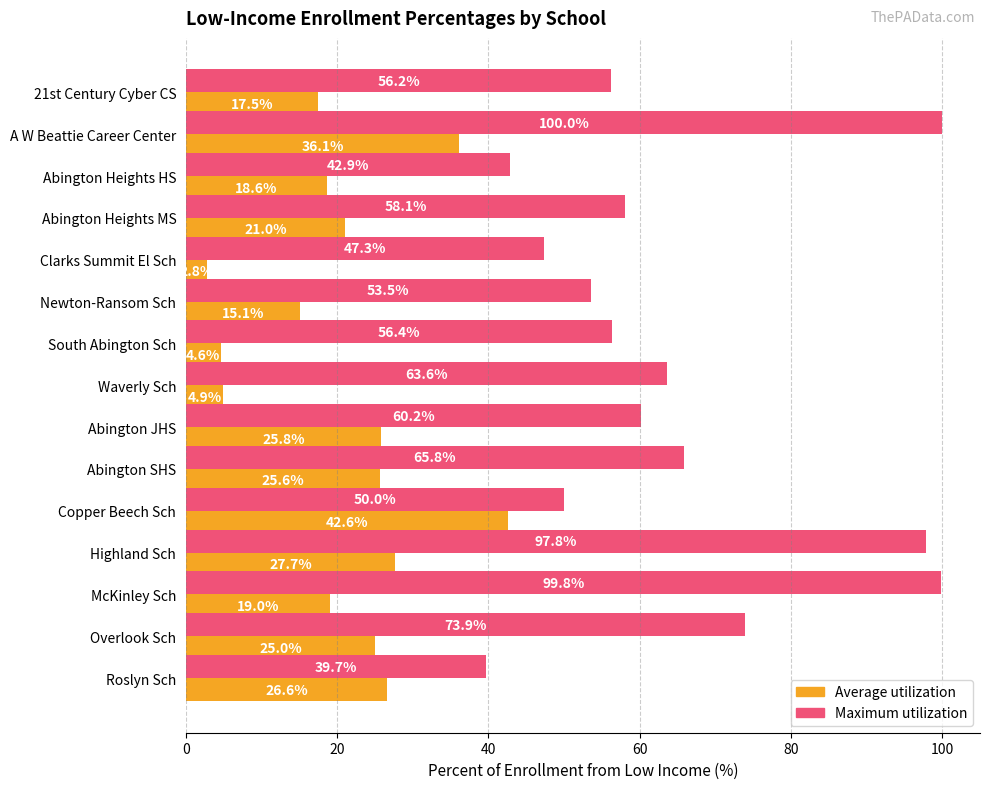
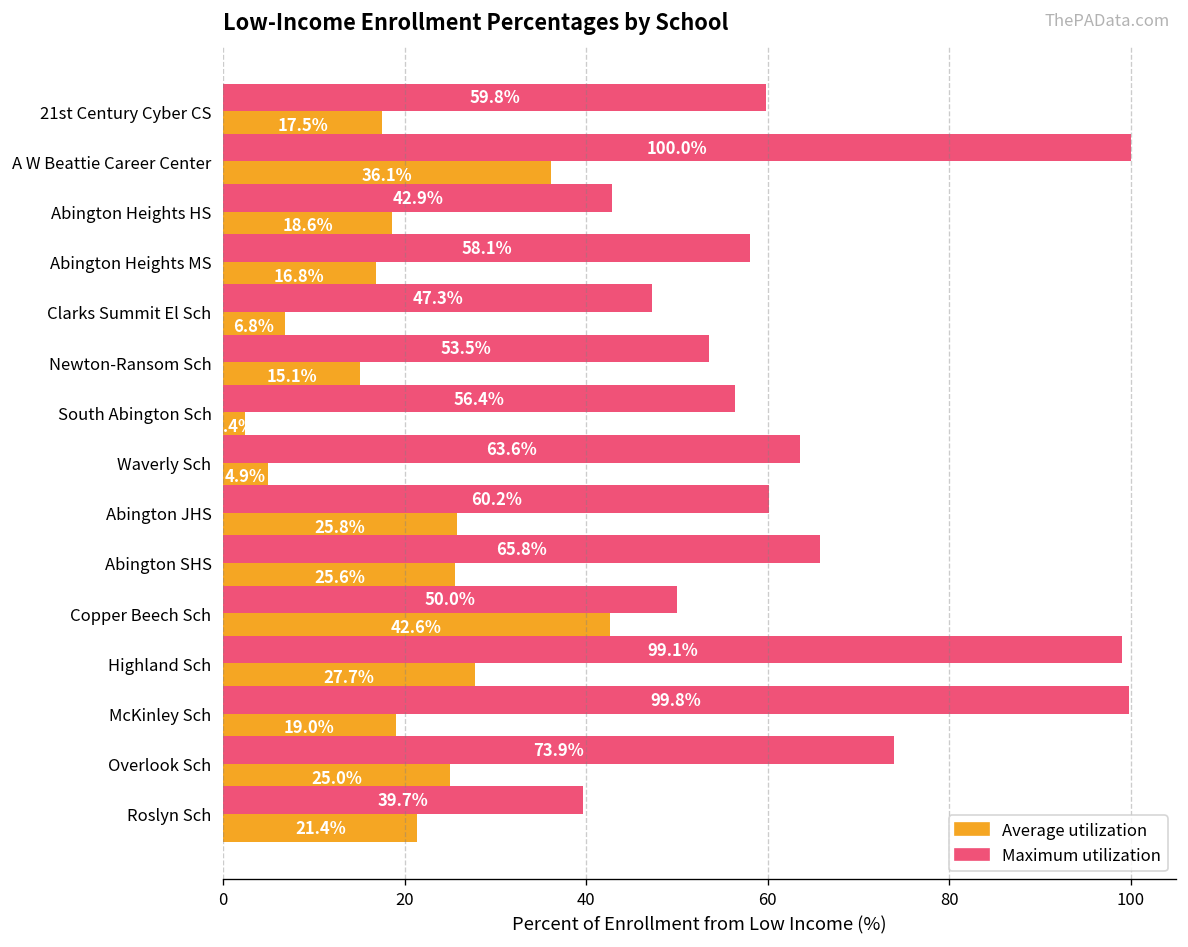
Maximum utilization, 21st Century Cyber CS: 56.2% -> 59.8%
Average utilization, Abington Heights MS: 21.0% -> 16.8%
Average utilization, Clarks Summit El Sch: 2.8% -> 6.8%
Average utilization, South Abington Sch: 5 -> 2
Maximum utilization, Highland Sch: 97.8% -> 99.1%
Average utilization, Roslyn Sch: 26.6% -> 21.4%
